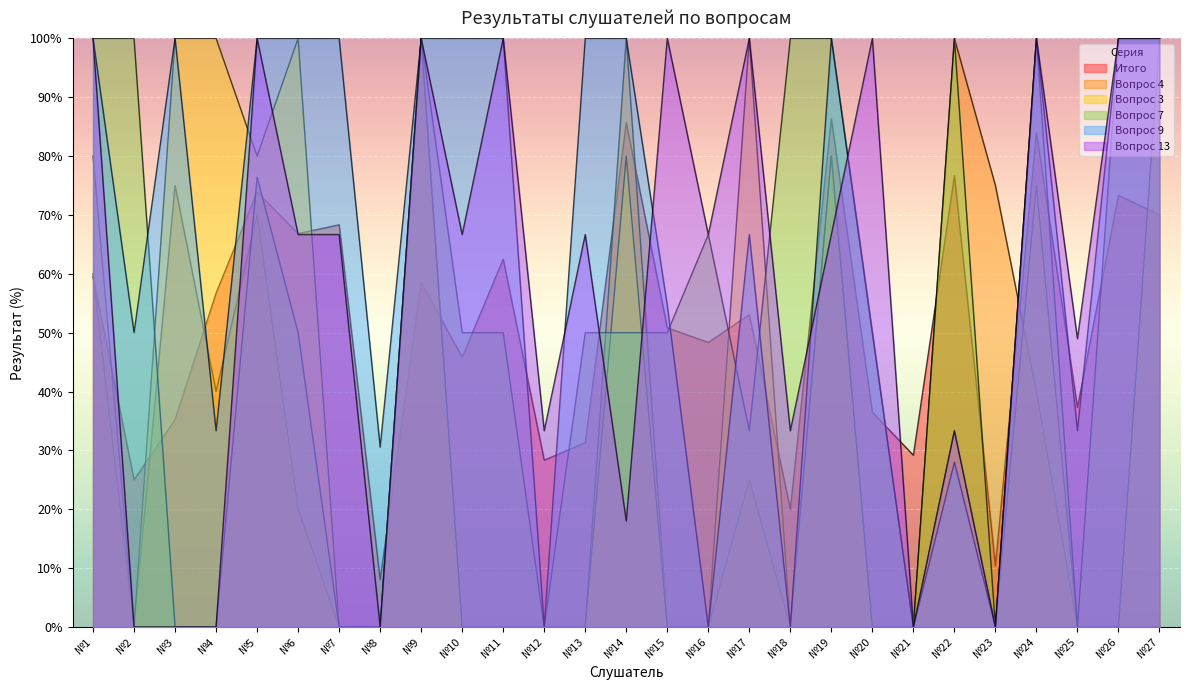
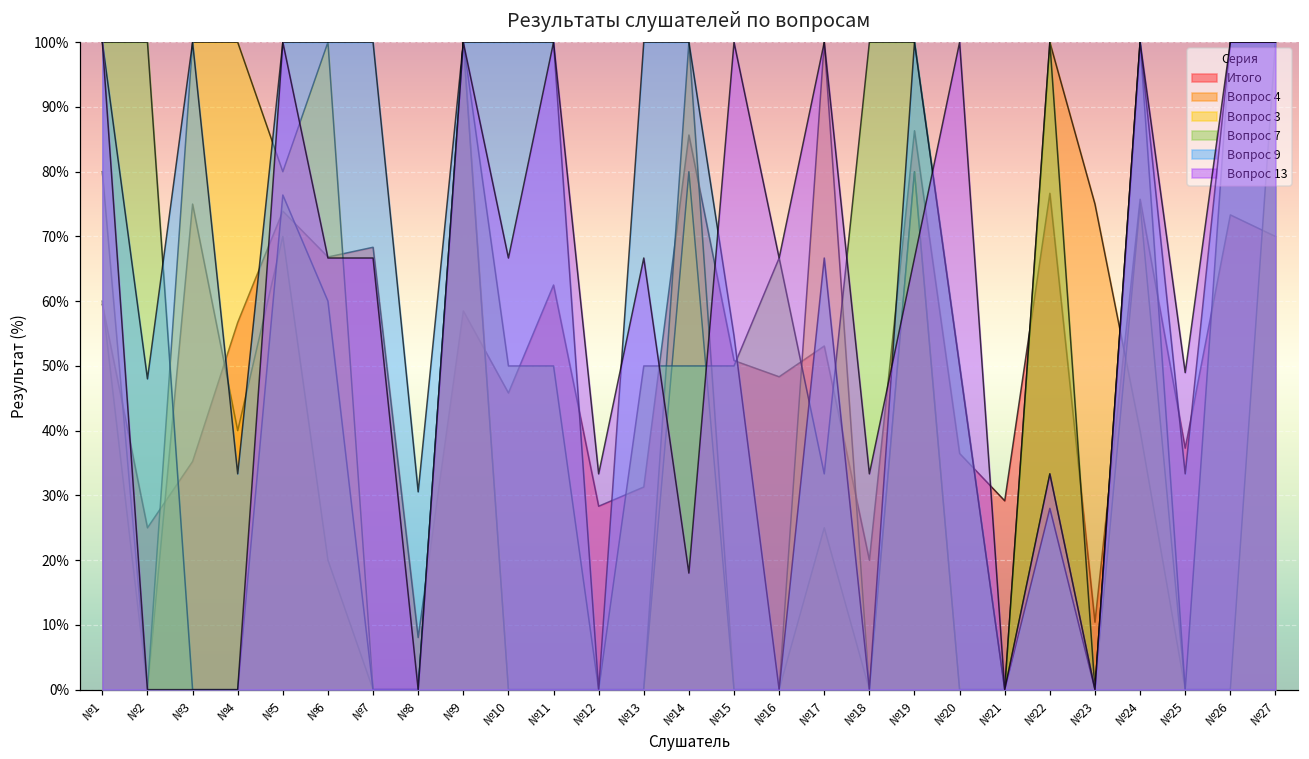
Вопрос 9, №2: 50% -> 48%
Вопрос 7, №6: 50% -> 60%
Итого, №24: 84% -> 76%
